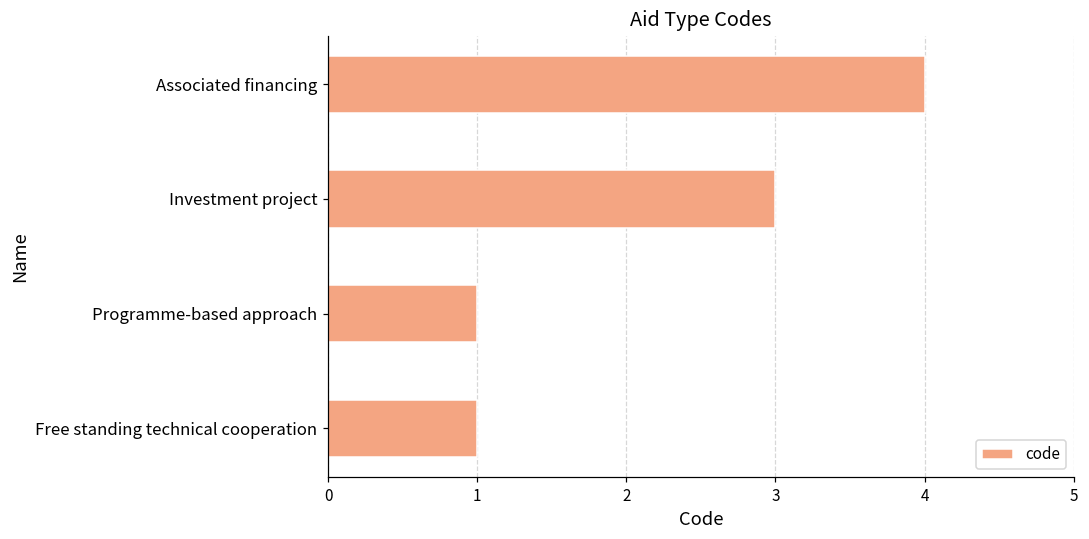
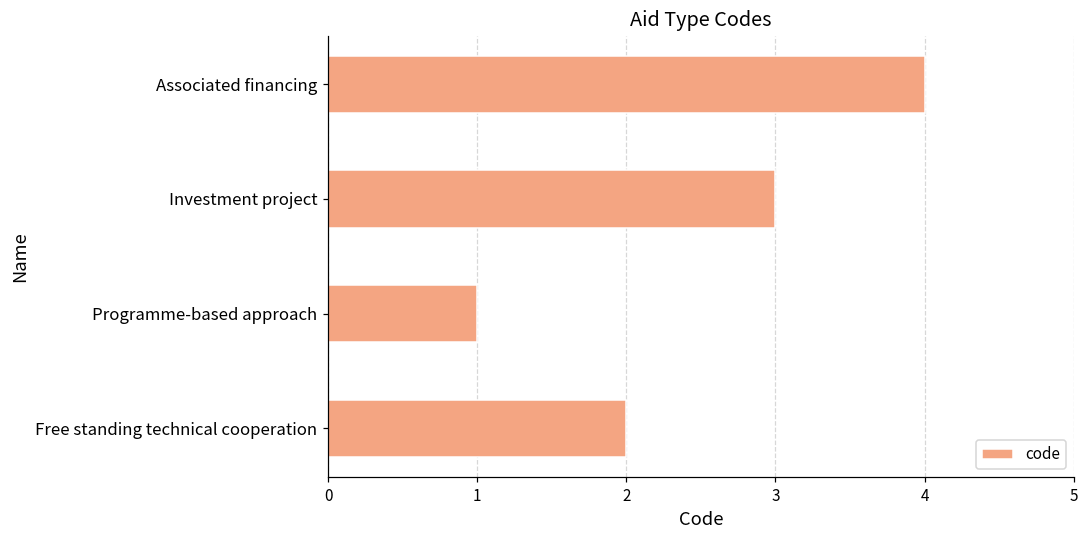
Free standing technical cooperation: 1 -> 2
